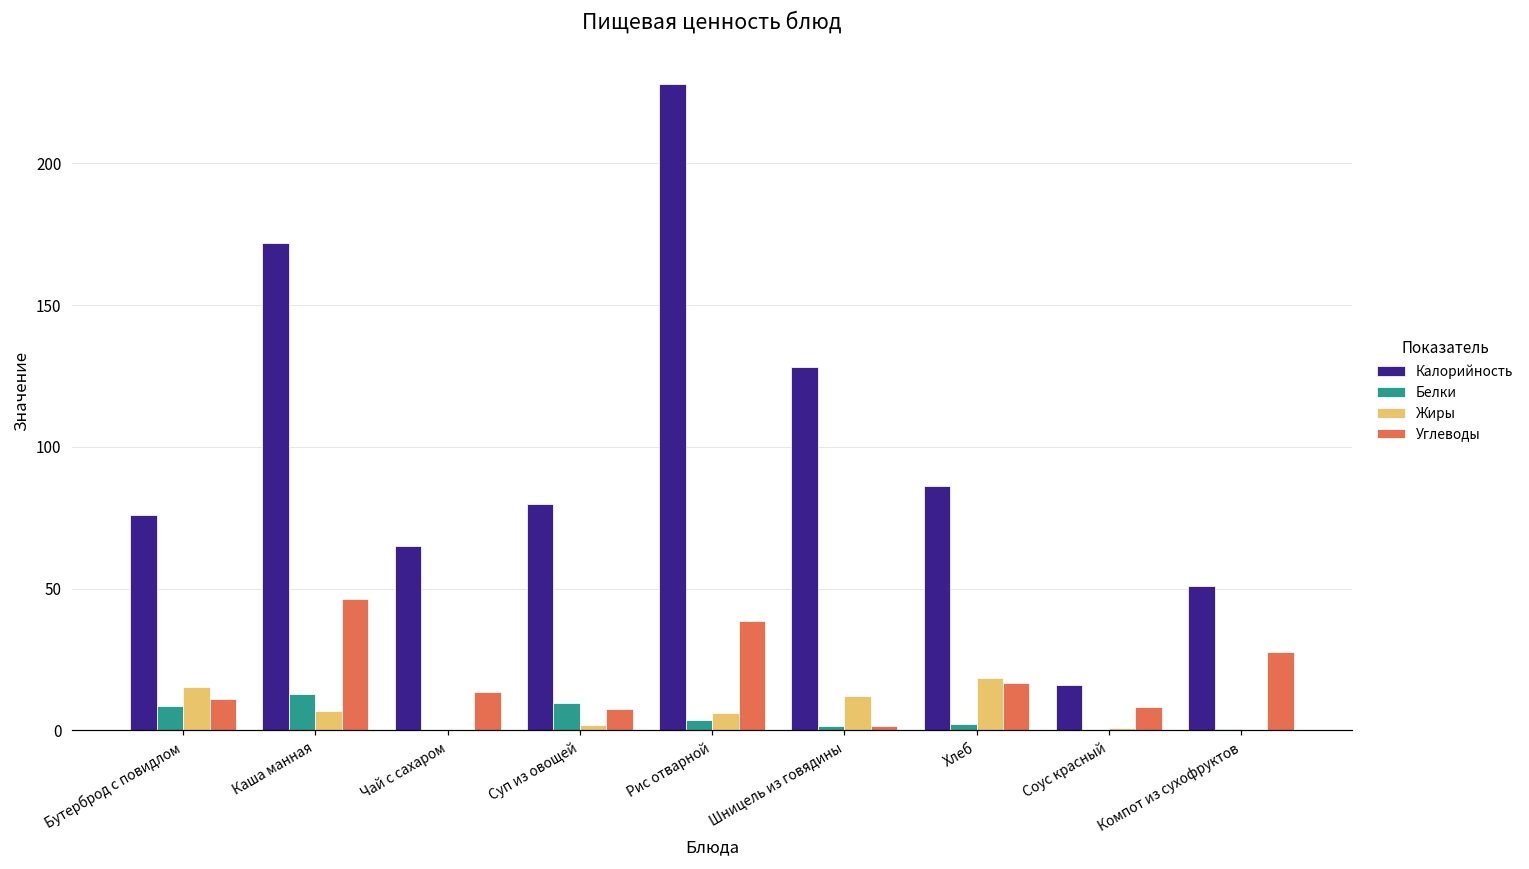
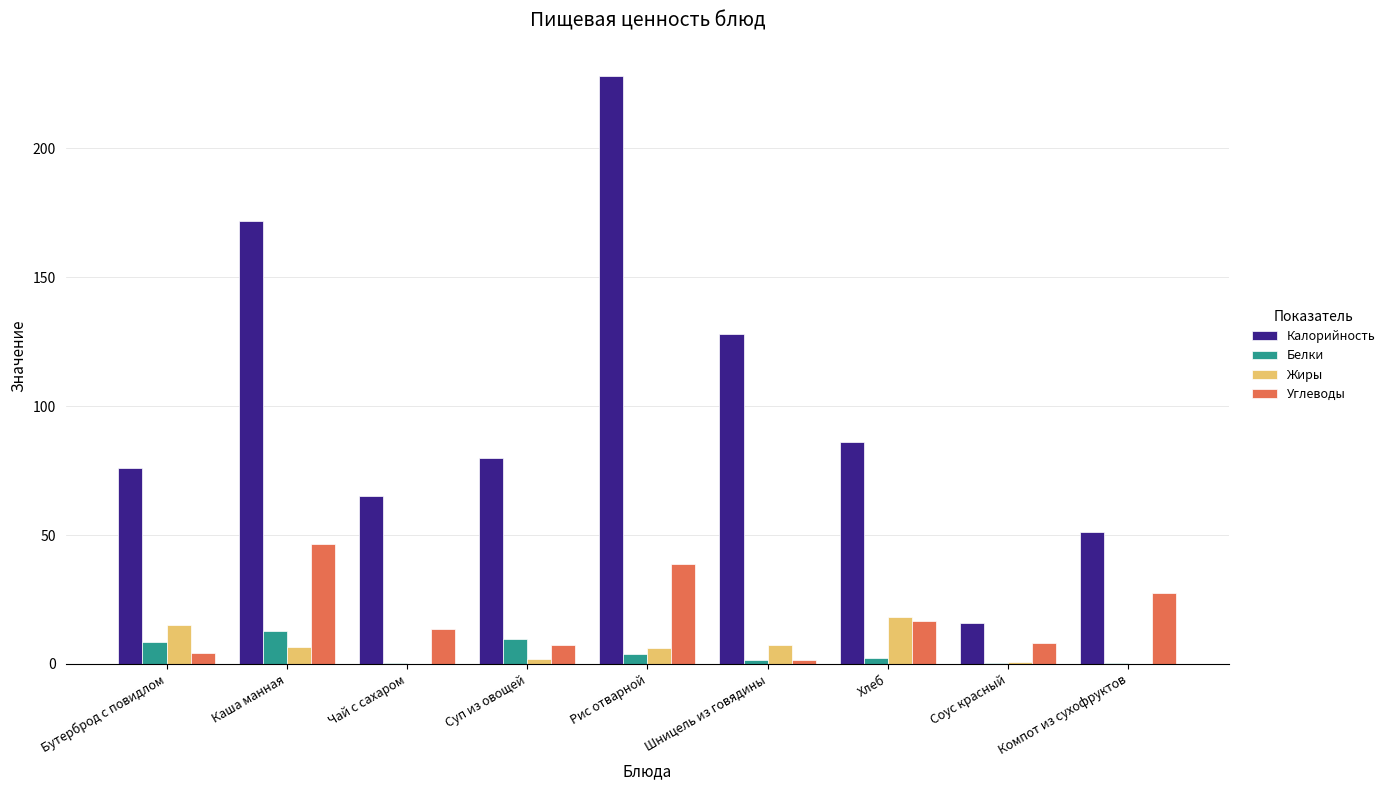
Углеводы, Бутерброд с повидлом: 11 -> 4
Жиры, Шницель из говядины: 12 -> 8
